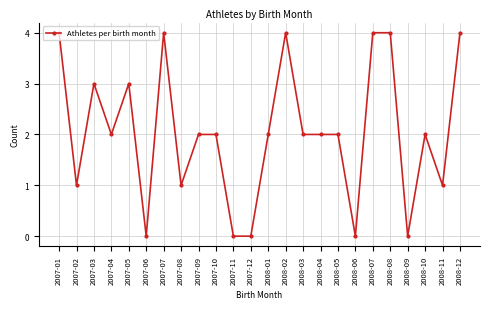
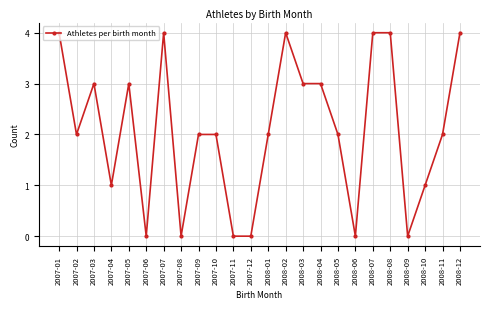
2007-02: 1 -> 2
2007-04: 2 -> 1
2007-08: 1 -> 0
2008-03: 2 -> 3
2008-04: 2 -> 3
2008-10: 2 -> 1
2008-11: 1 -> 2
